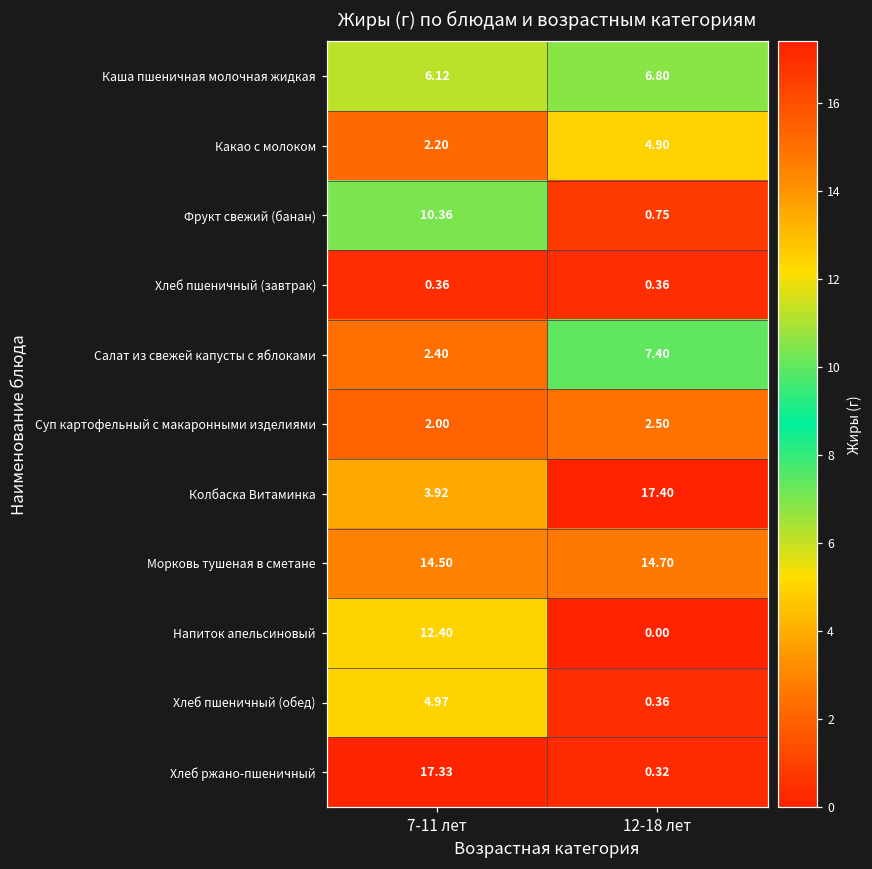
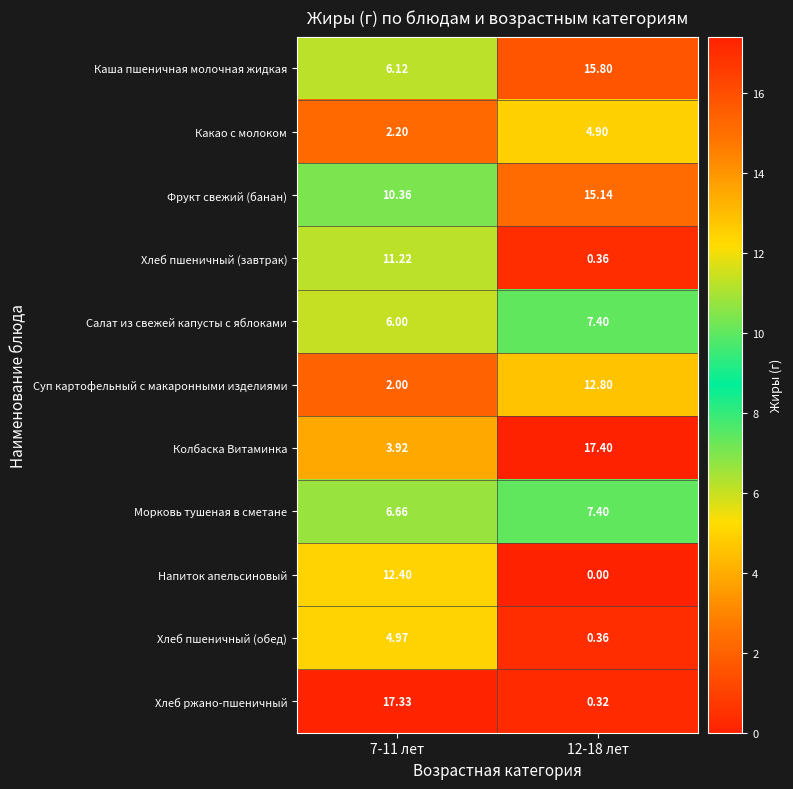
Каша пшеничная молочная жидкая, 12-18 лет: 6.80 -> 15.80
Фрукт свежий (банан), 12-18 лет: 0.75 -> 15.14
Хлеб пшеничный (завтрак), 7-11 лет: 0.36 -> 11.22
Салат из свежей капусты с яблоками, 7-11 лет: 2.40 -> 6.00
Суп картофельный с макаронными изделиями, 12-18 лет: 2.50 -> 12.80
Морковь тушеная в сметане, 7-11 лет: 14.50 -> 6.66
Морковь тушеная в сметане, 12-18 лет: 14.70 -> 7.40
